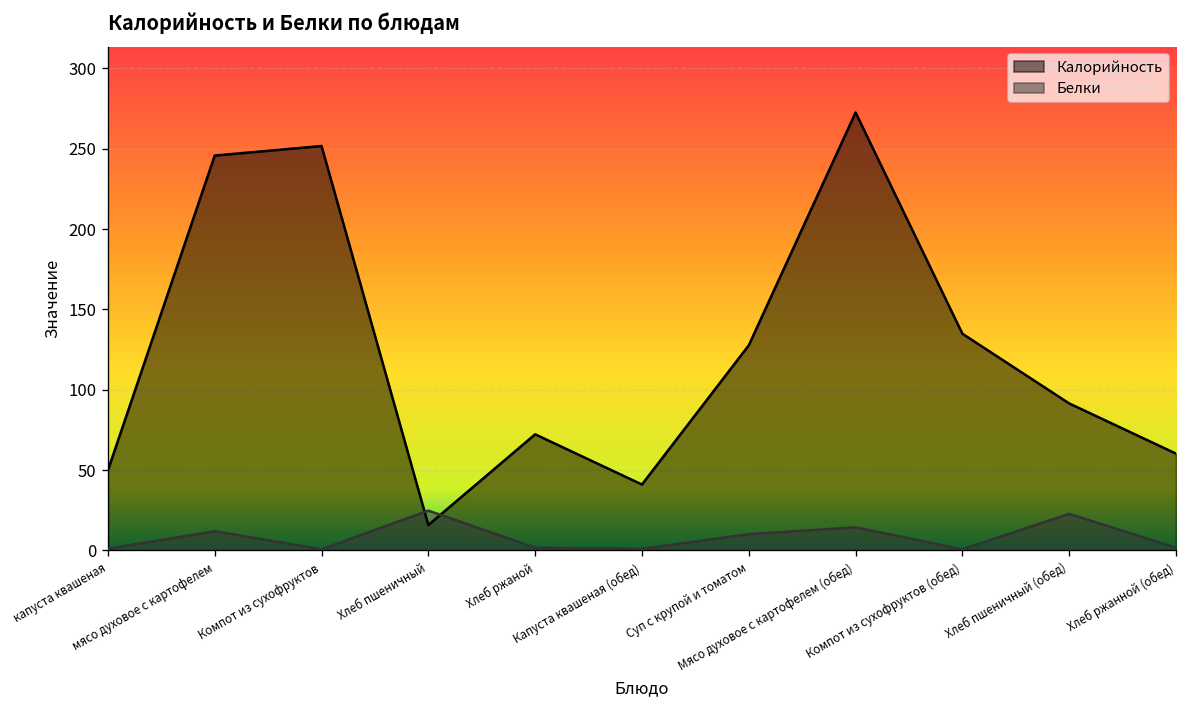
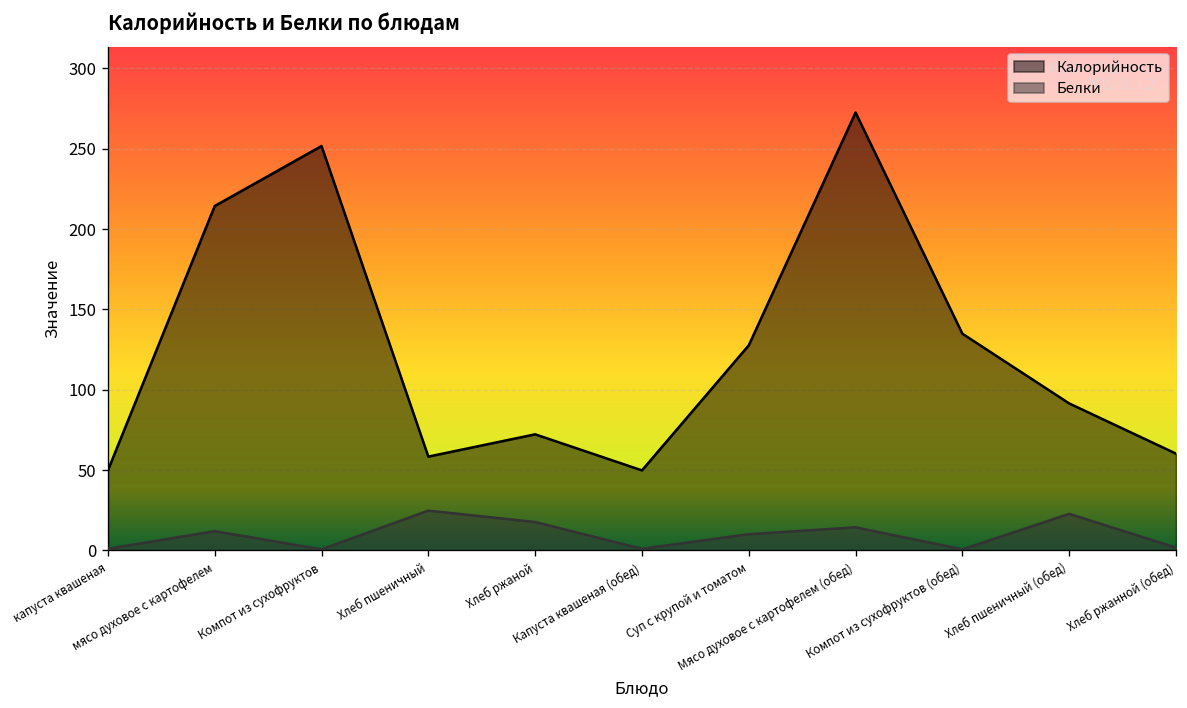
Калорийность, мясо духовое с картофелем: 246 -> 214
Калорийность, Хлеб пшеничный: 16 -> 58
Белки, Хлеб ржаной: 2 -> 18
Калорийность, Капуста квашеная (обед): 41 -> 50
